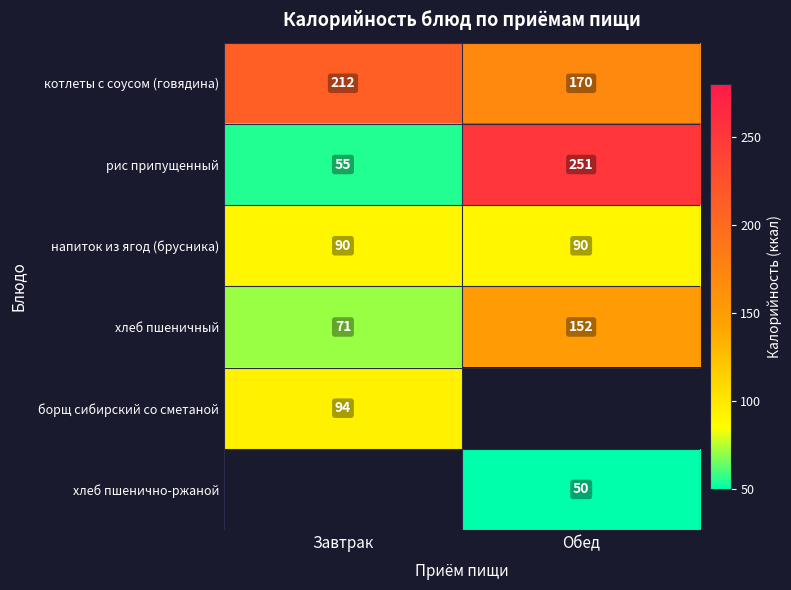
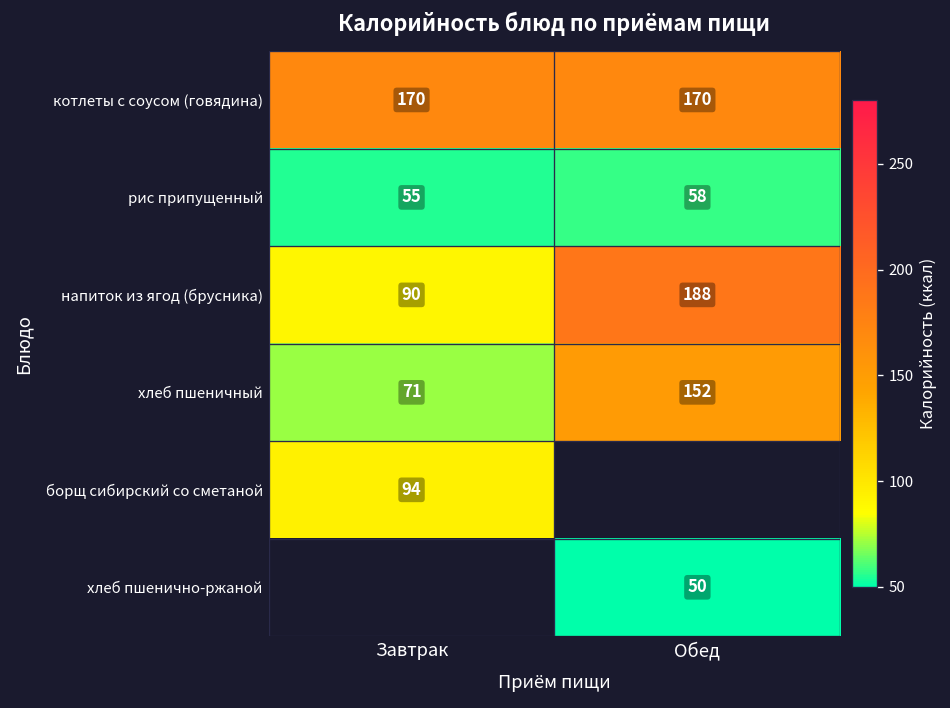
котлеты с соусом (говядина), Завтрак: 212 -> 170
рис припущенный, Обед: 251 -> 58
напиток из ягод (брусника), Обед: 90 -> 188
